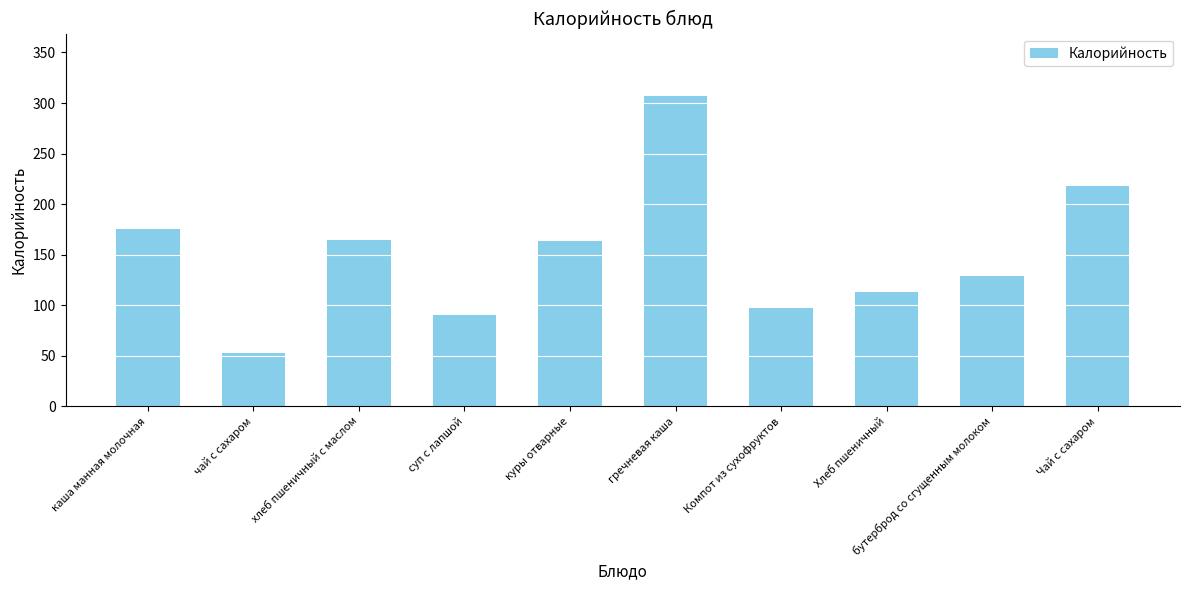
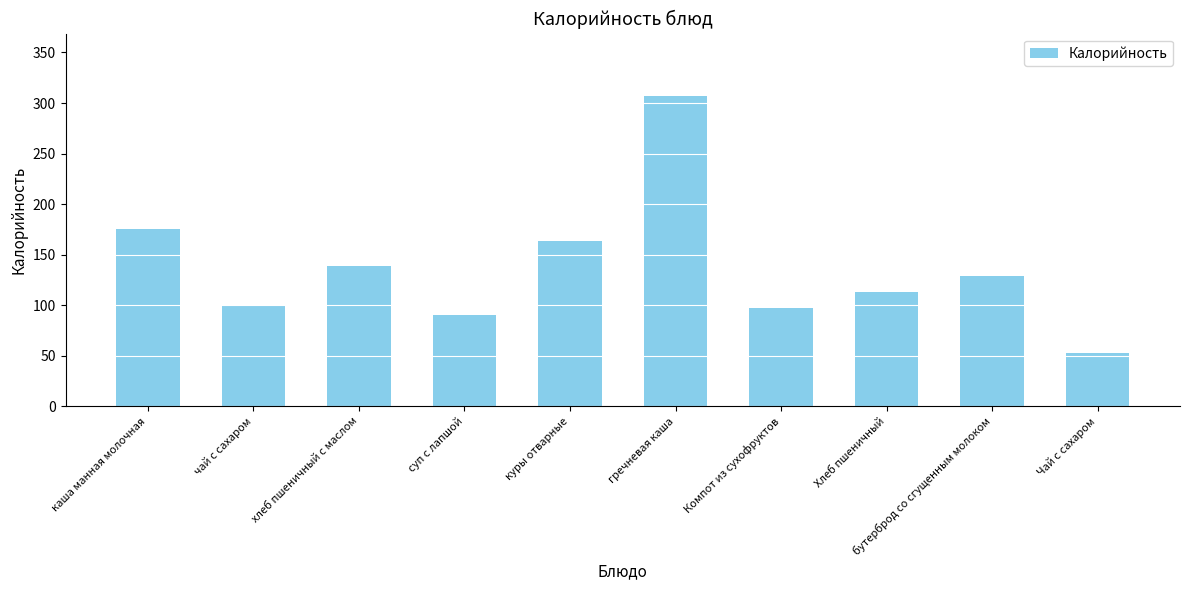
чай с сахаром: 53 -> 100
хлеб пшеничный с маслом: 164 -> 139
Чай с сахаром: 218 -> 53
